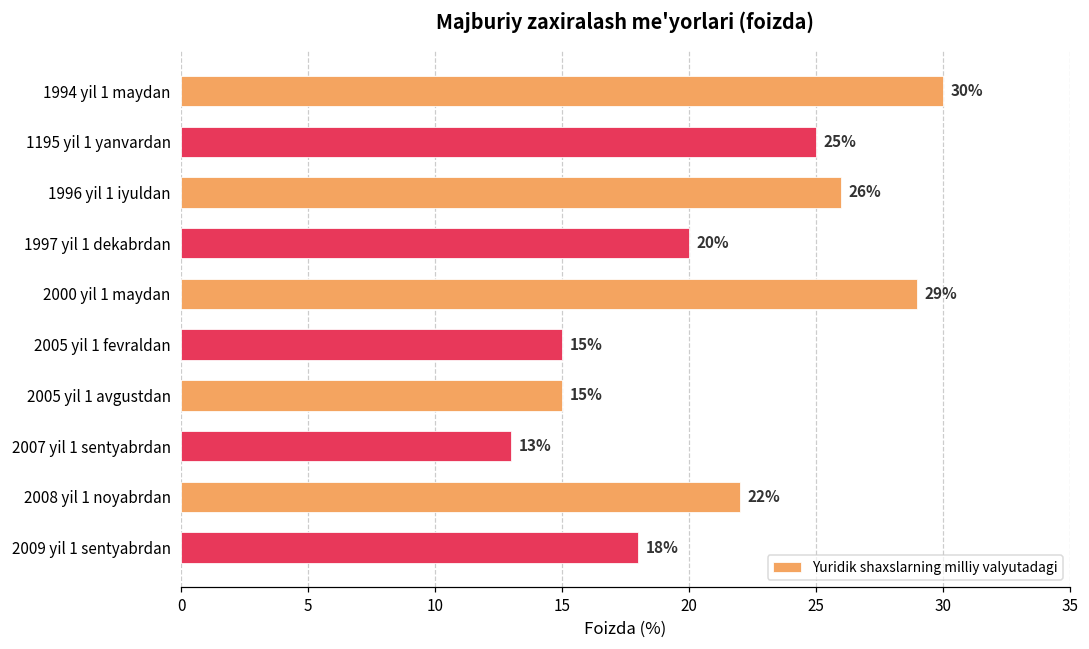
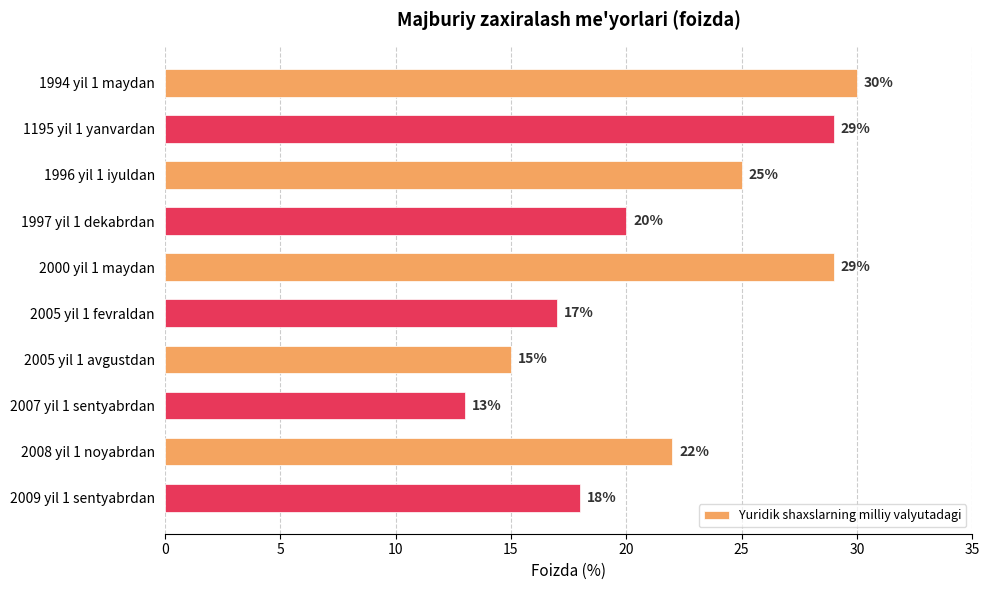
1195 yil 1 yanvardan: 25% -> 29%
1996 yil 1 iyuldan: 26% -> 25%
2005 yil 1 fevraldan: 15% -> 17%
